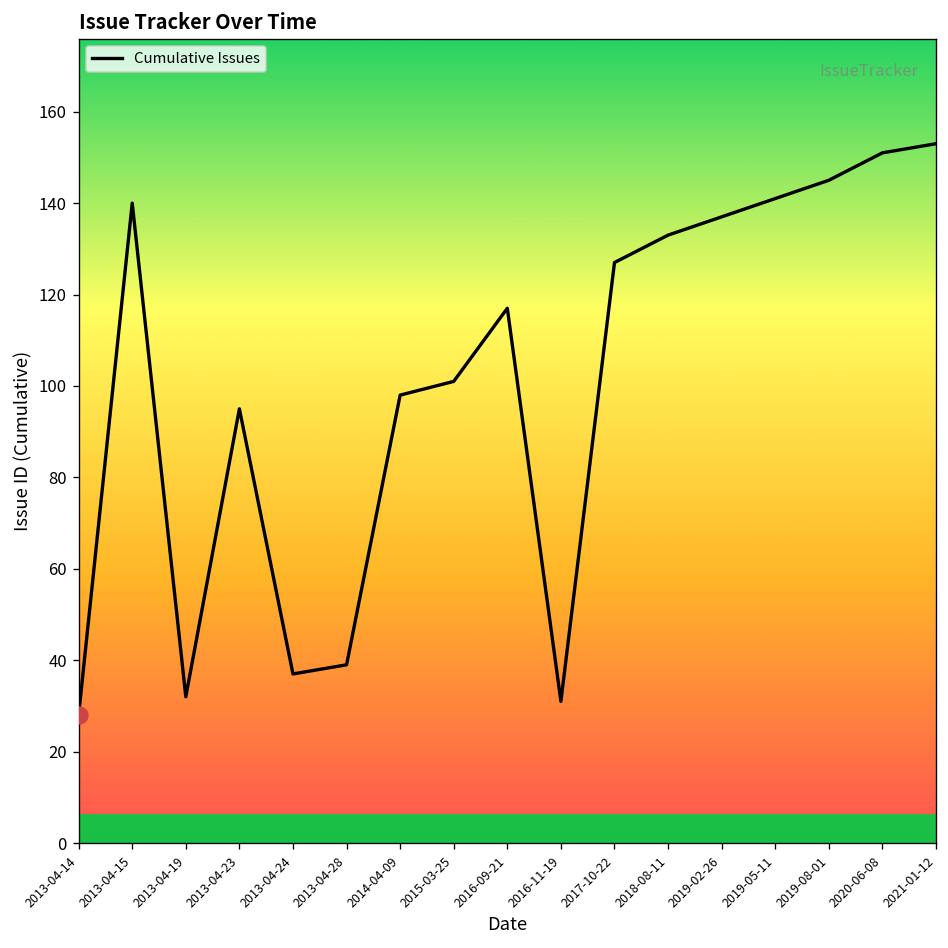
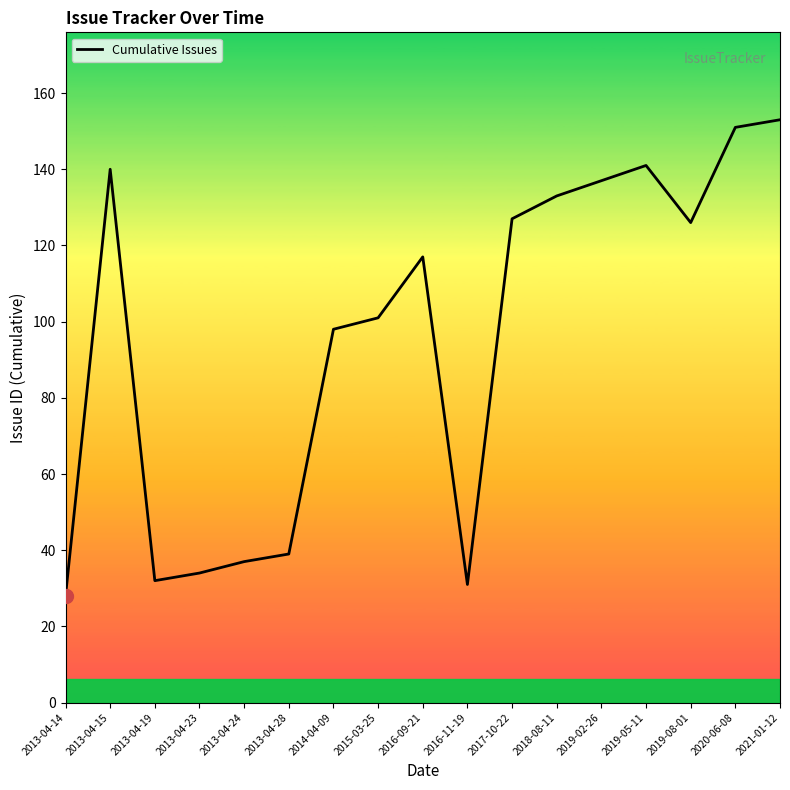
Cumulative Issues, 2013-04-23: 95 -> 34
Cumulative Issues, 2019-08-01: 145 -> 126
